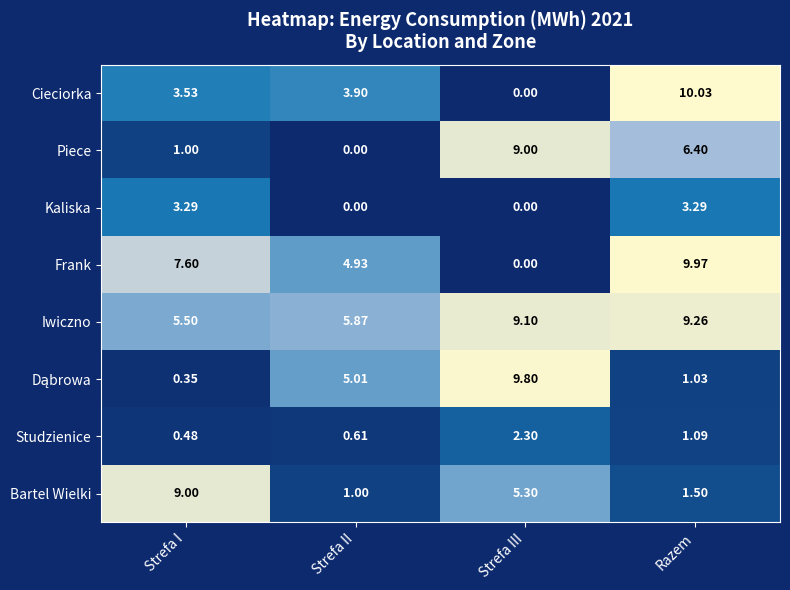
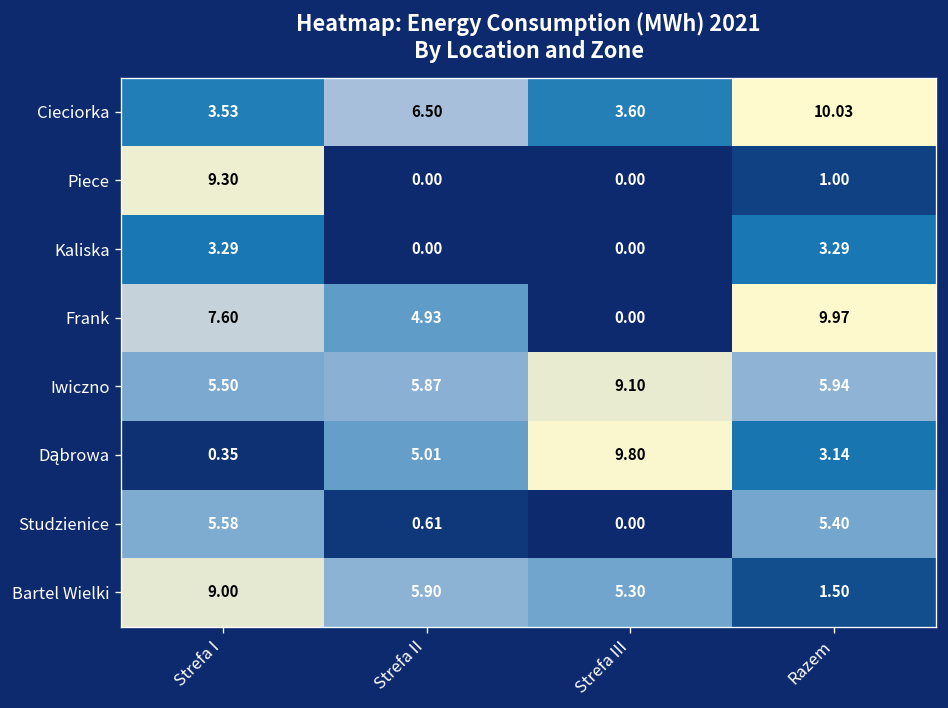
Cieciorka, Strefa II: 3.90 -> 6.50
Cieciorka, Strefa III: 0.00 -> 3.60
Piece, Strefa I: 1.00 -> 9.30
Piece, Strefa III: 9.00 -> 0.00
Piece, Razem: 6.40 -> 1.00
Iwiczno, Razem: 9.26 -> 5.94
Dąbrowa, Razem: 1.03 -> 3.14
Studzienice, Strefa I: 0.48 -> 5.58
Studzienice, Strefa III: 2.30 -> 0.00
Studzienice, Razem: 1.09 -> 5.40
Bartel Wielki, Strefa II: 1.00 -> 5.90
